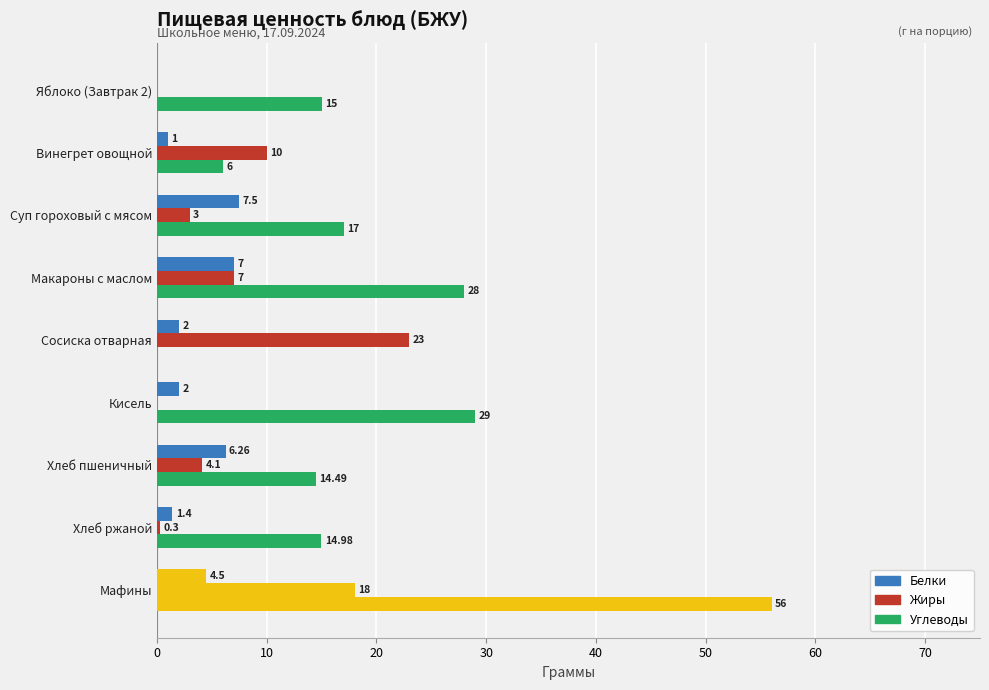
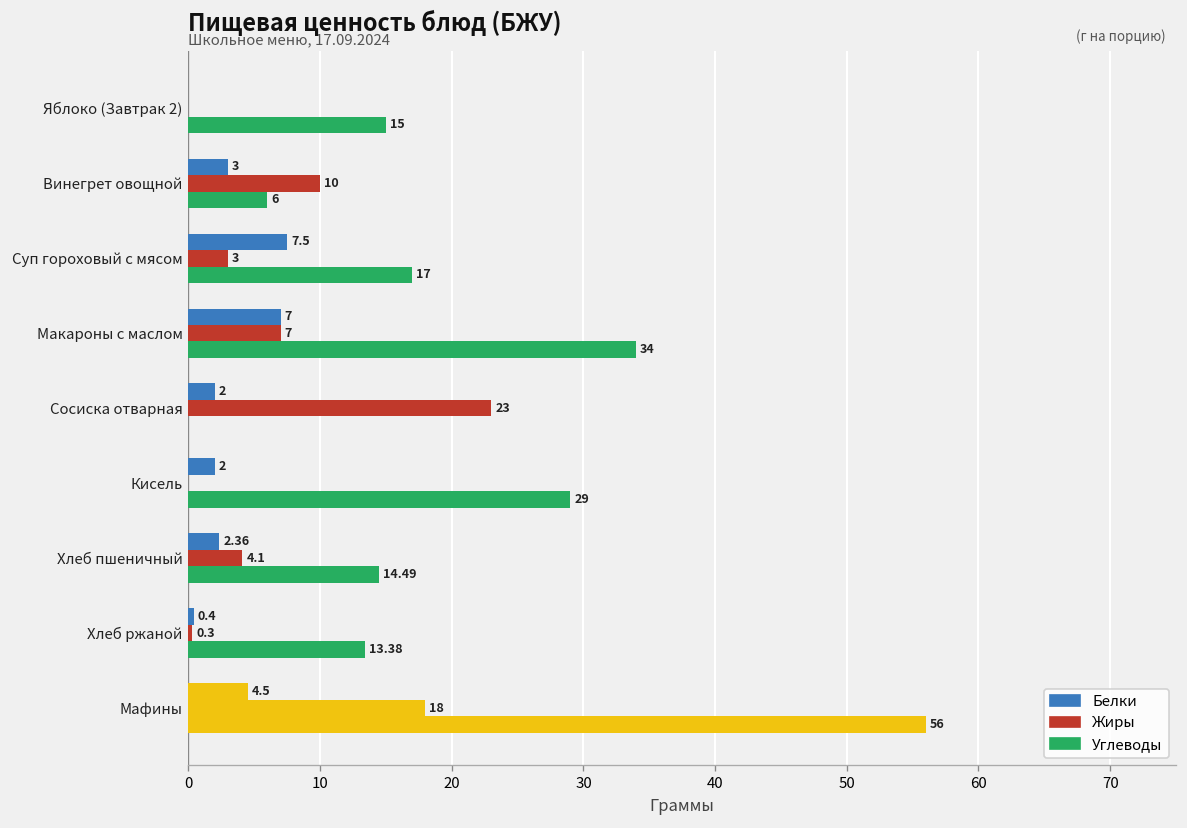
Белки, Винегрет овощной: 1 -> 3
Углеводы, Макароны с маслом: 28 -> 34
Белки, Хлеб пшеничный: 6.26 -> 2.36
Белки, Хлеб ржаной: 1.4 -> 0.4
Углеводы, Хлеб ржаной: 14.98 -> 13.38
